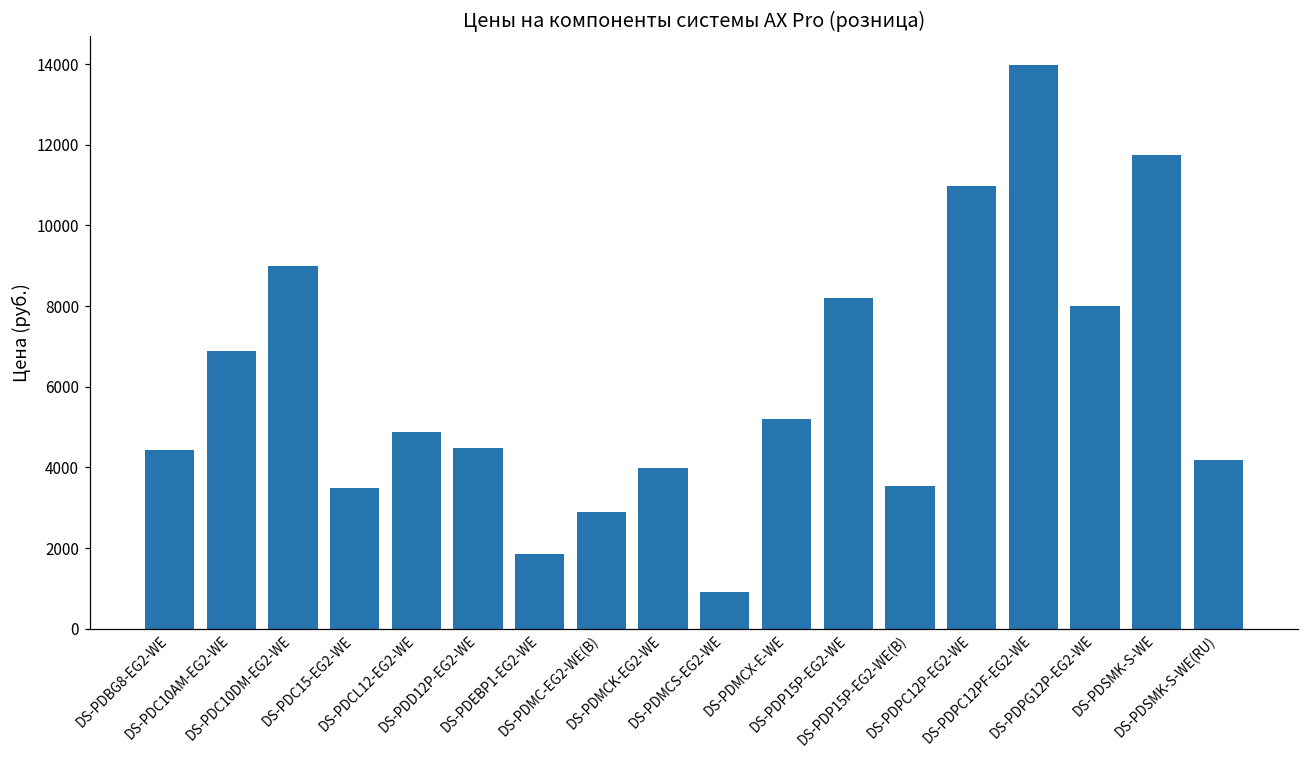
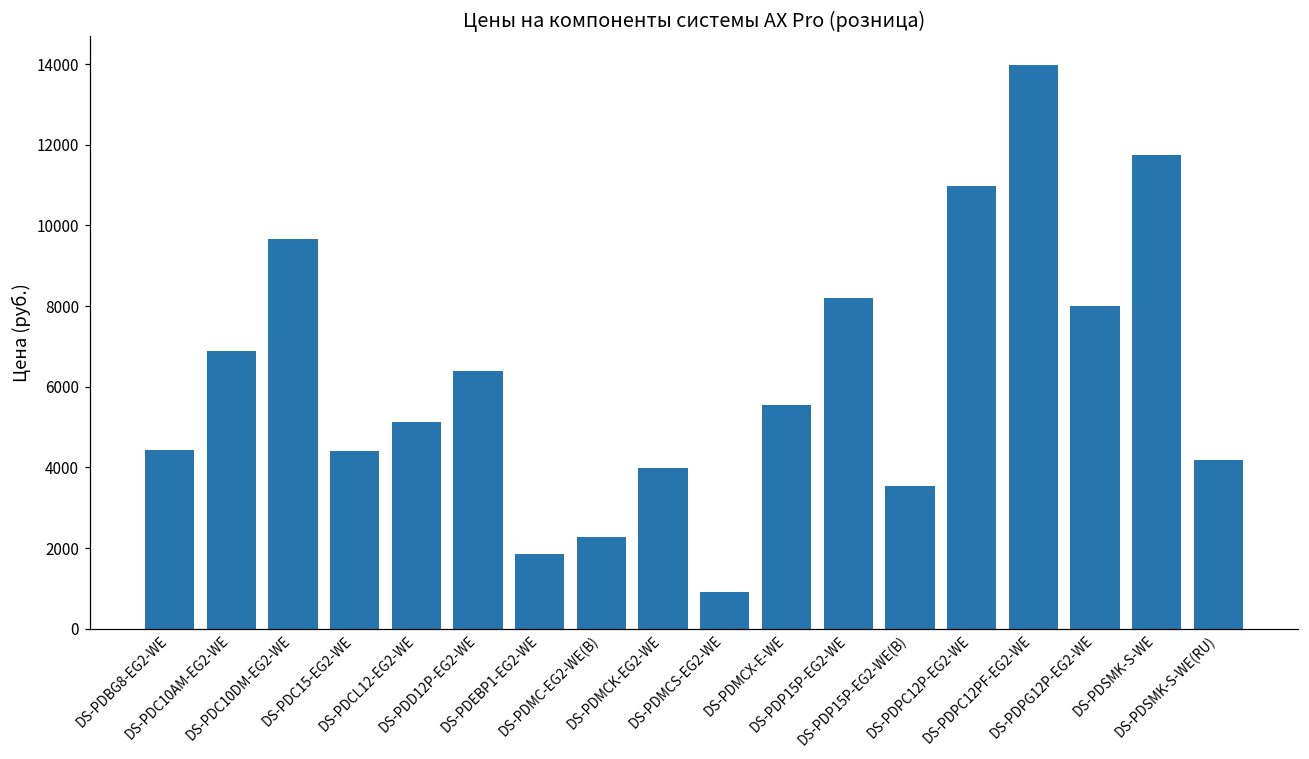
DS-PDC10DM-EG2-WE: 9000 -> 9700
DS-PDC15-EG2-WE: 3500 -> 4400
DS-PDCL12-EG2-WE: 4900 -> 5100
DS-PDD12P-EG2-WE: 4500 -> 6400
DS-PDMC-EG2-WE(B): 2900 -> 2300
DS-PDMCX-E-WE: 5200 -> 5600
